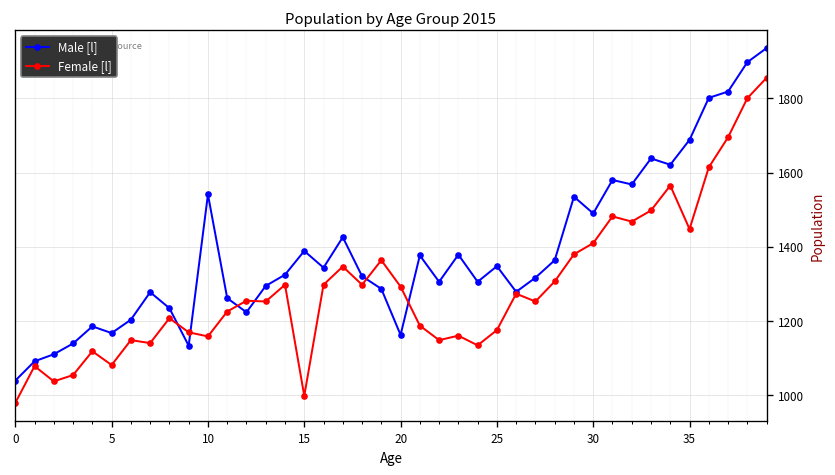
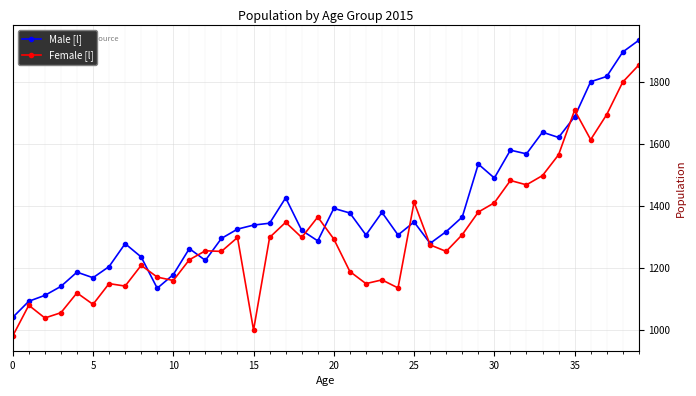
Male [l], 10: 1540 -> 1180
Male [l], 15: 1390 -> 1340
Male [l], 20: 1160 -> 1390
Female [l], 25: 1180 -> 1410
Female [l], 35: 1450 -> 1710
